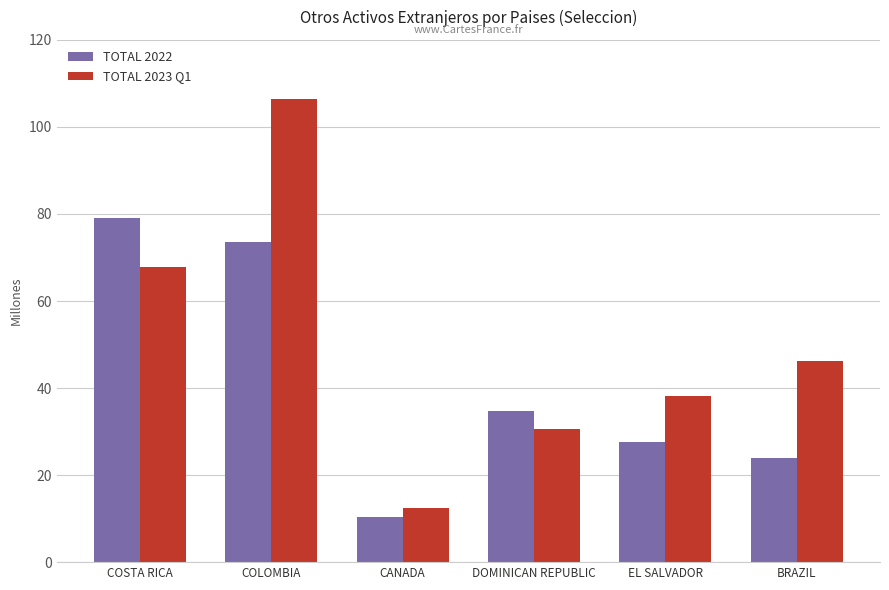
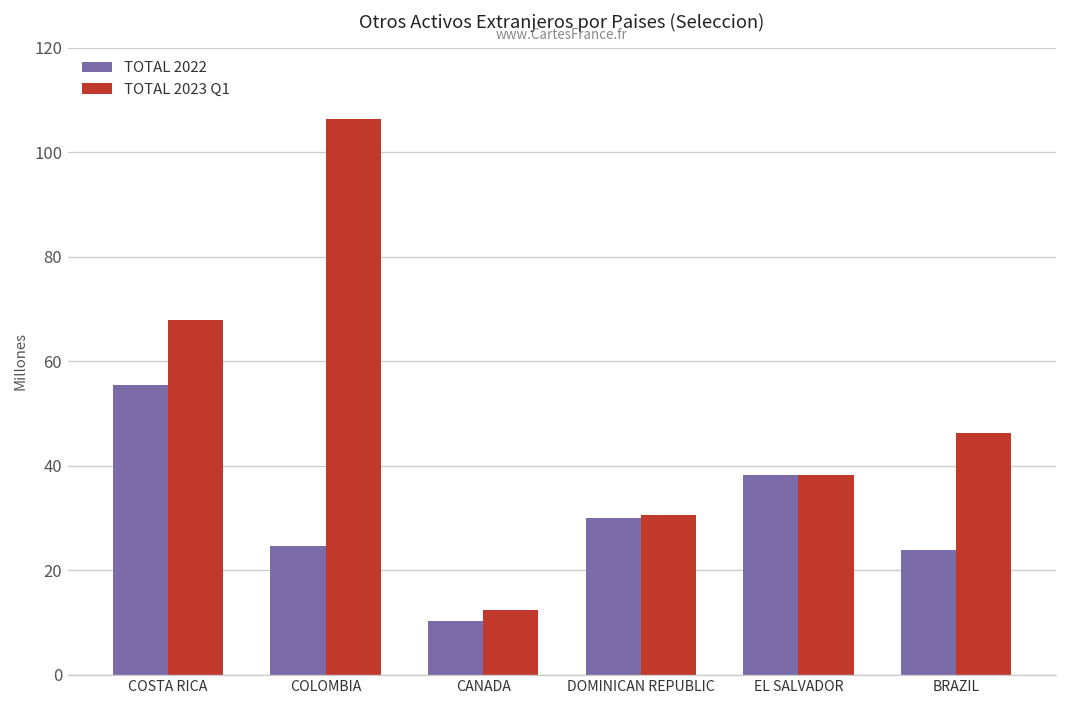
TOTAL 2022, COSTA RICA: 79 -> 56
TOTAL 2022, COLOMBIA: 74 -> 25
TOTAL 2022, DOMINICAN REPUBLIC: 35 -> 30
TOTAL 2022, EL SALVADOR: 28 -> 38
